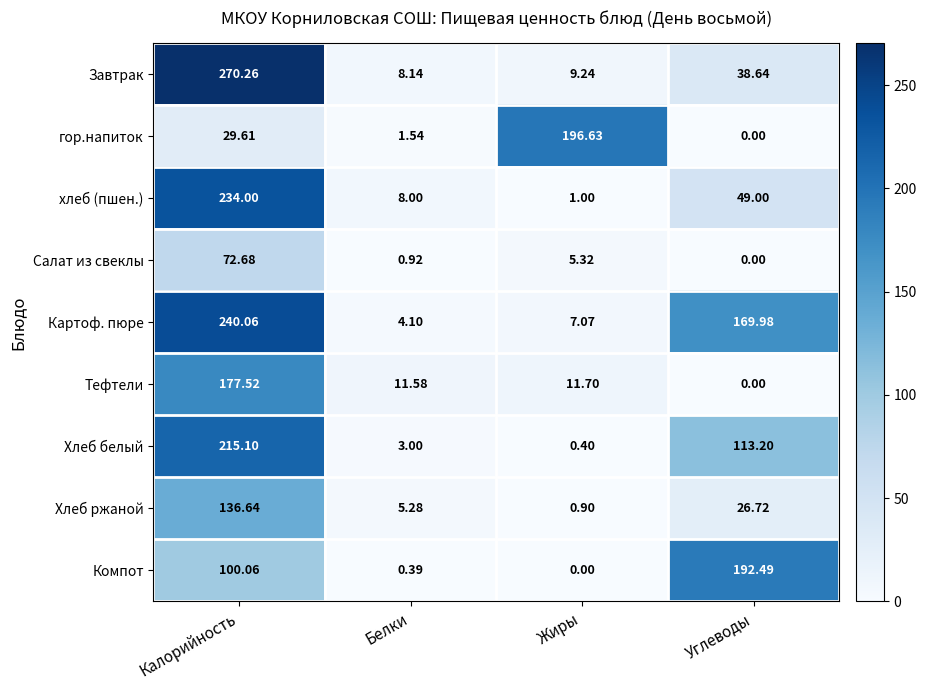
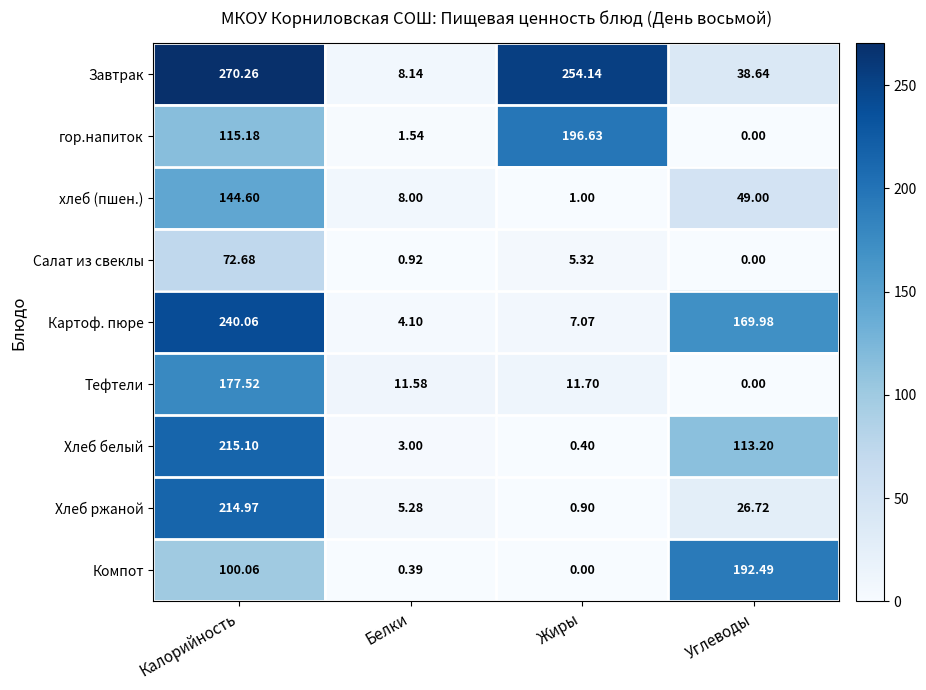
Завтрак, Жиры: 9.24 -> 254.14
гор.напиток, Калорийность: 29.61 -> 115.18
хлеб (пшен.), Калорийность: 234.00 -> 144.60
Хлеб ржаной, Калорийность: 136.64 -> 214.97
